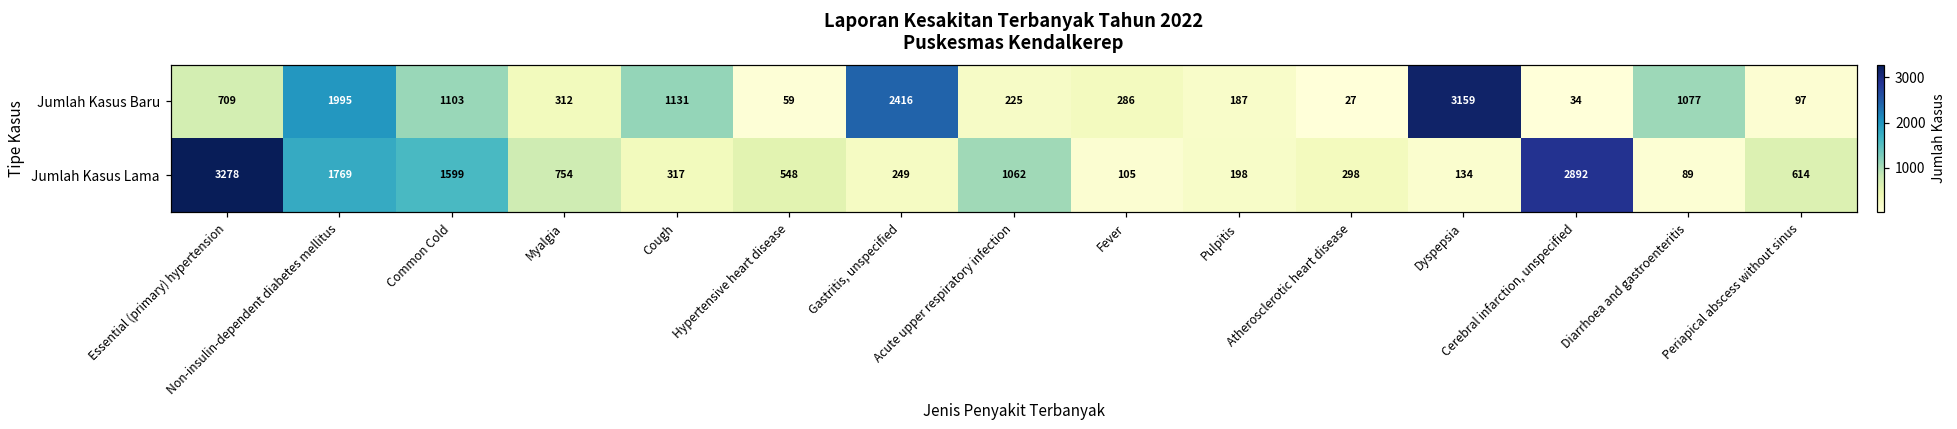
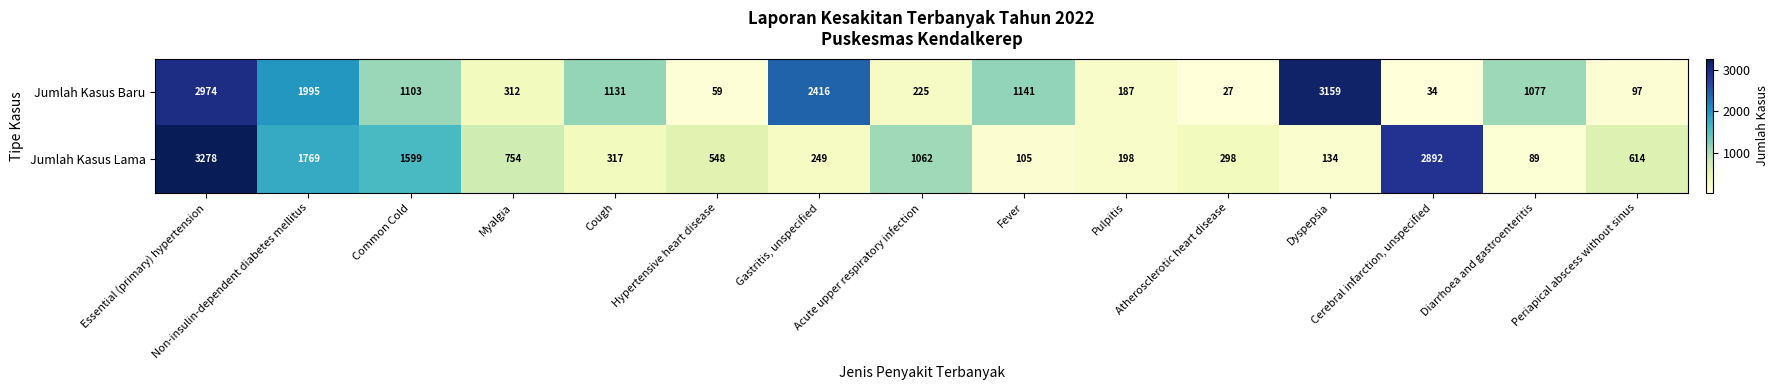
Jumlah Kasus Baru, Essential (primary) hypertension: 709 -> 2974
Jumlah Kasus Baru, Fever: 286 -> 1141
